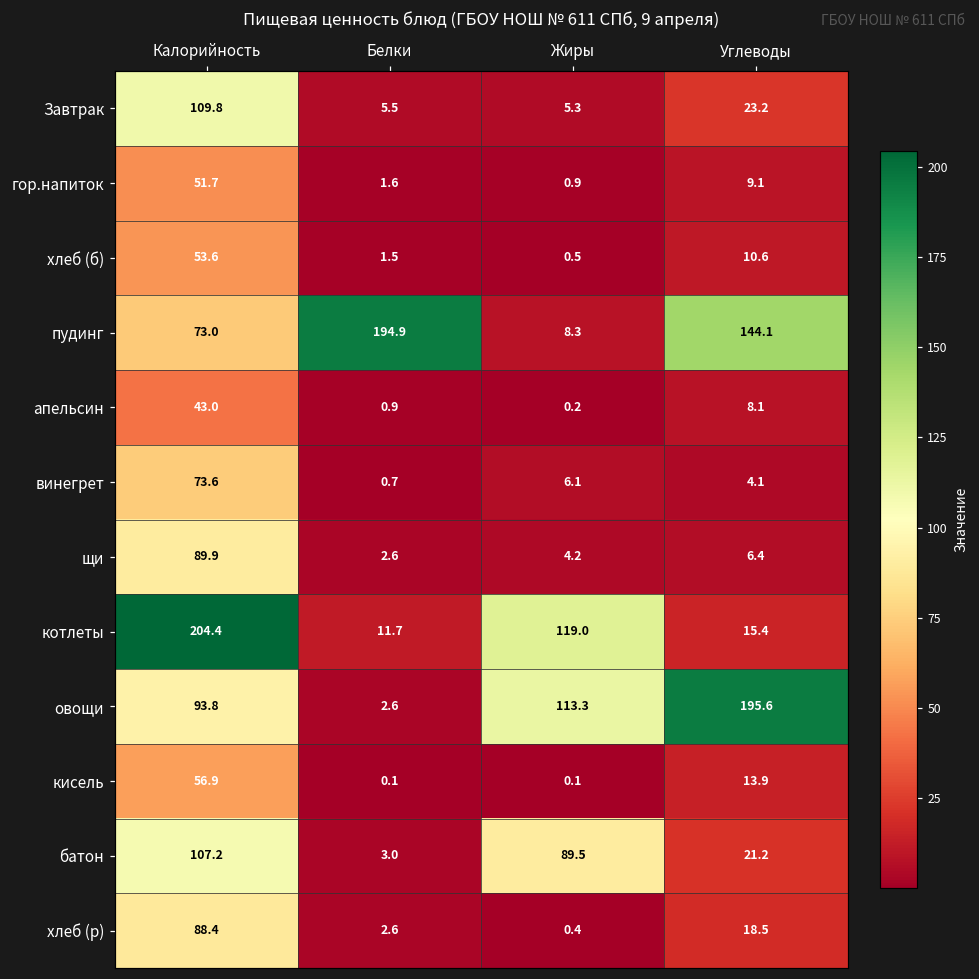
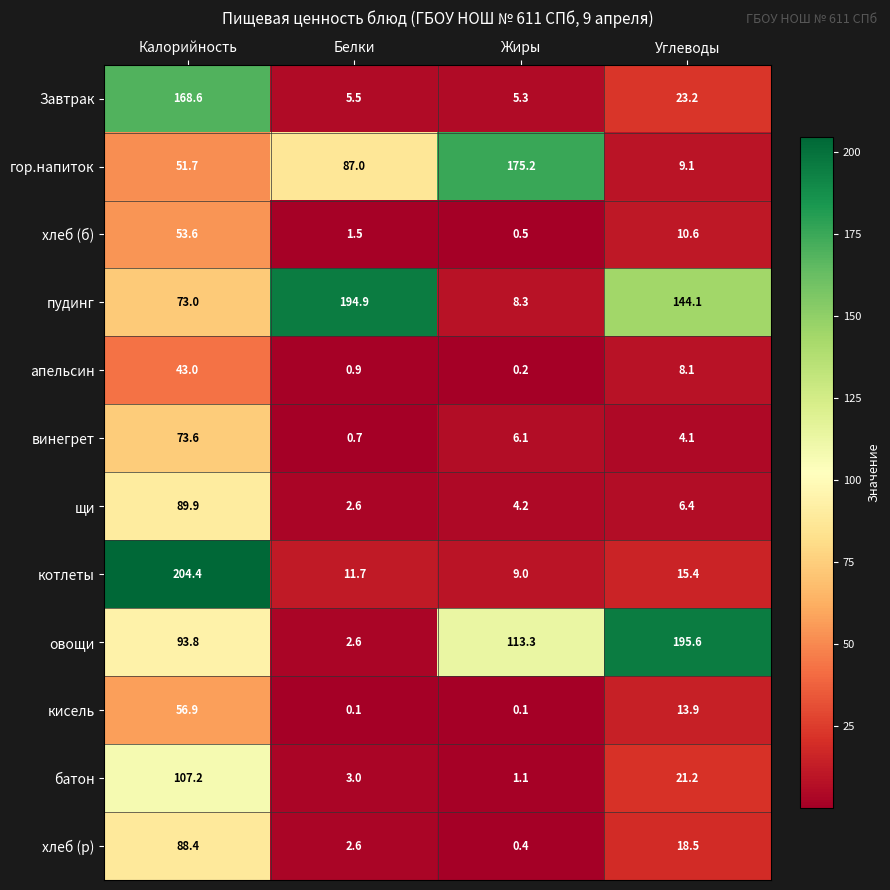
Завтрак, Калорийность: 109.8 -> 168.6
гор.напиток, Белки: 1.6 -> 87.0
гор.напиток, Жиры: 0.9 -> 175.2
котлеты, Жиры: 119.0 -> 9.0
батон, Жиры: 89.5 -> 1.1
